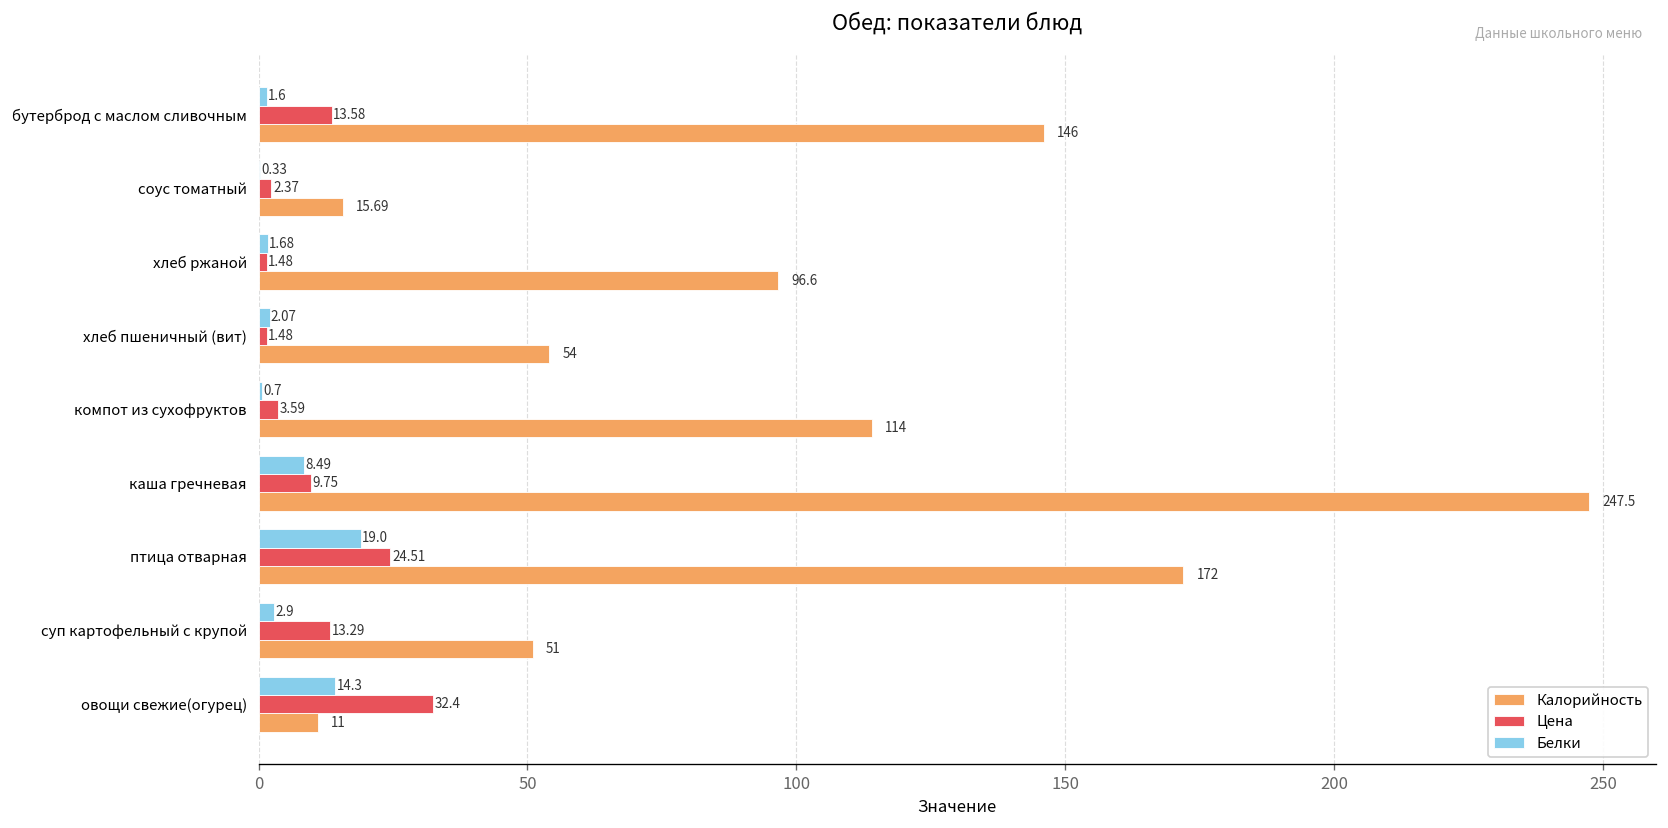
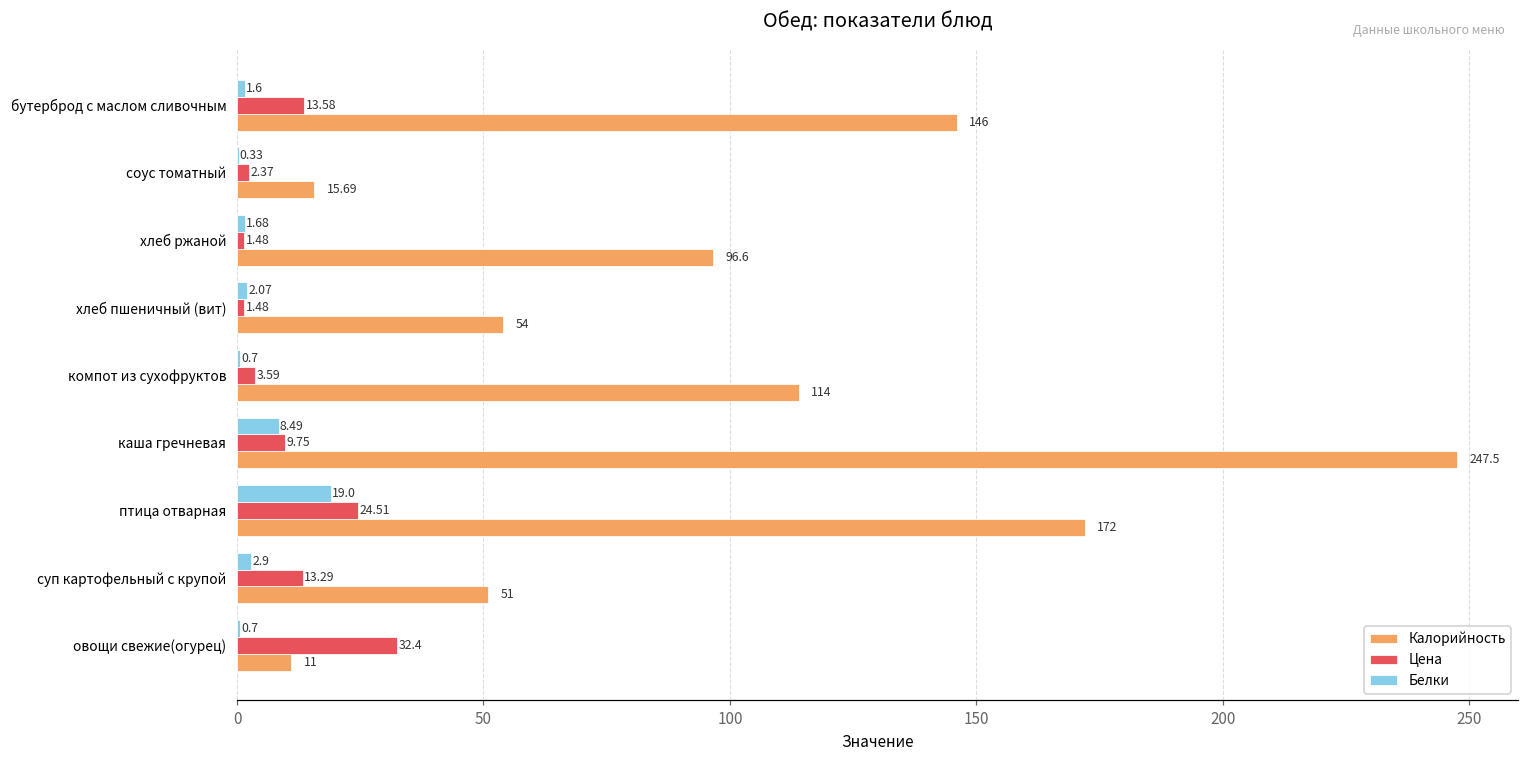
Белки, овощи свежие(огурец): 14.3 -> 0.7
